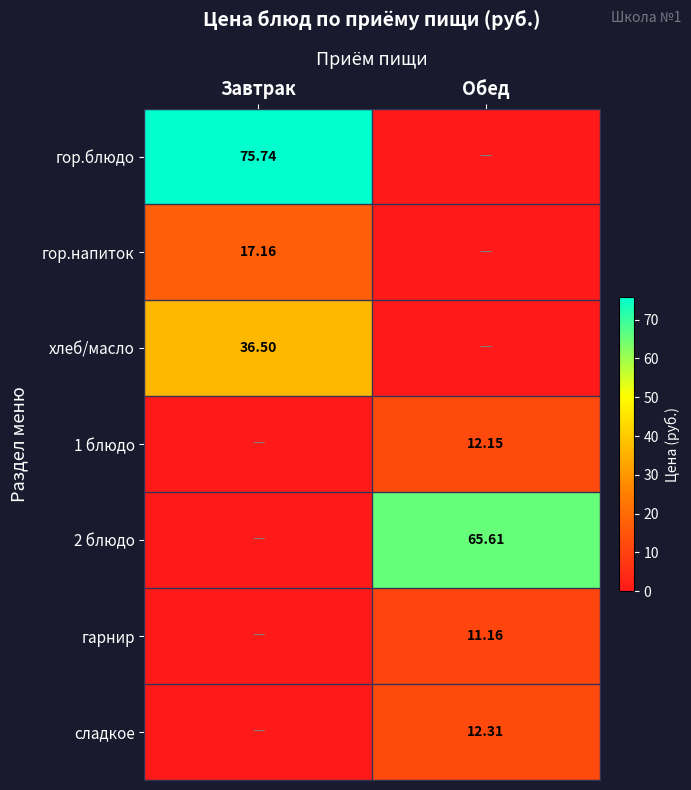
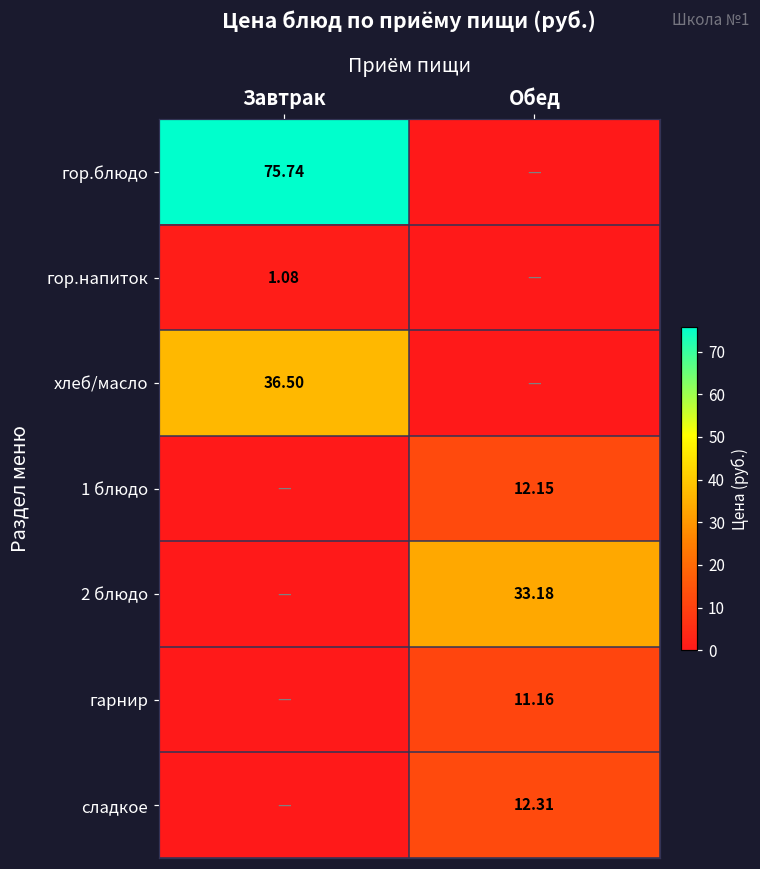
гор.напиток, Завтрак: 17.16 -> 1.08
2 блюдо, Обед: 65.61 -> 33.18
